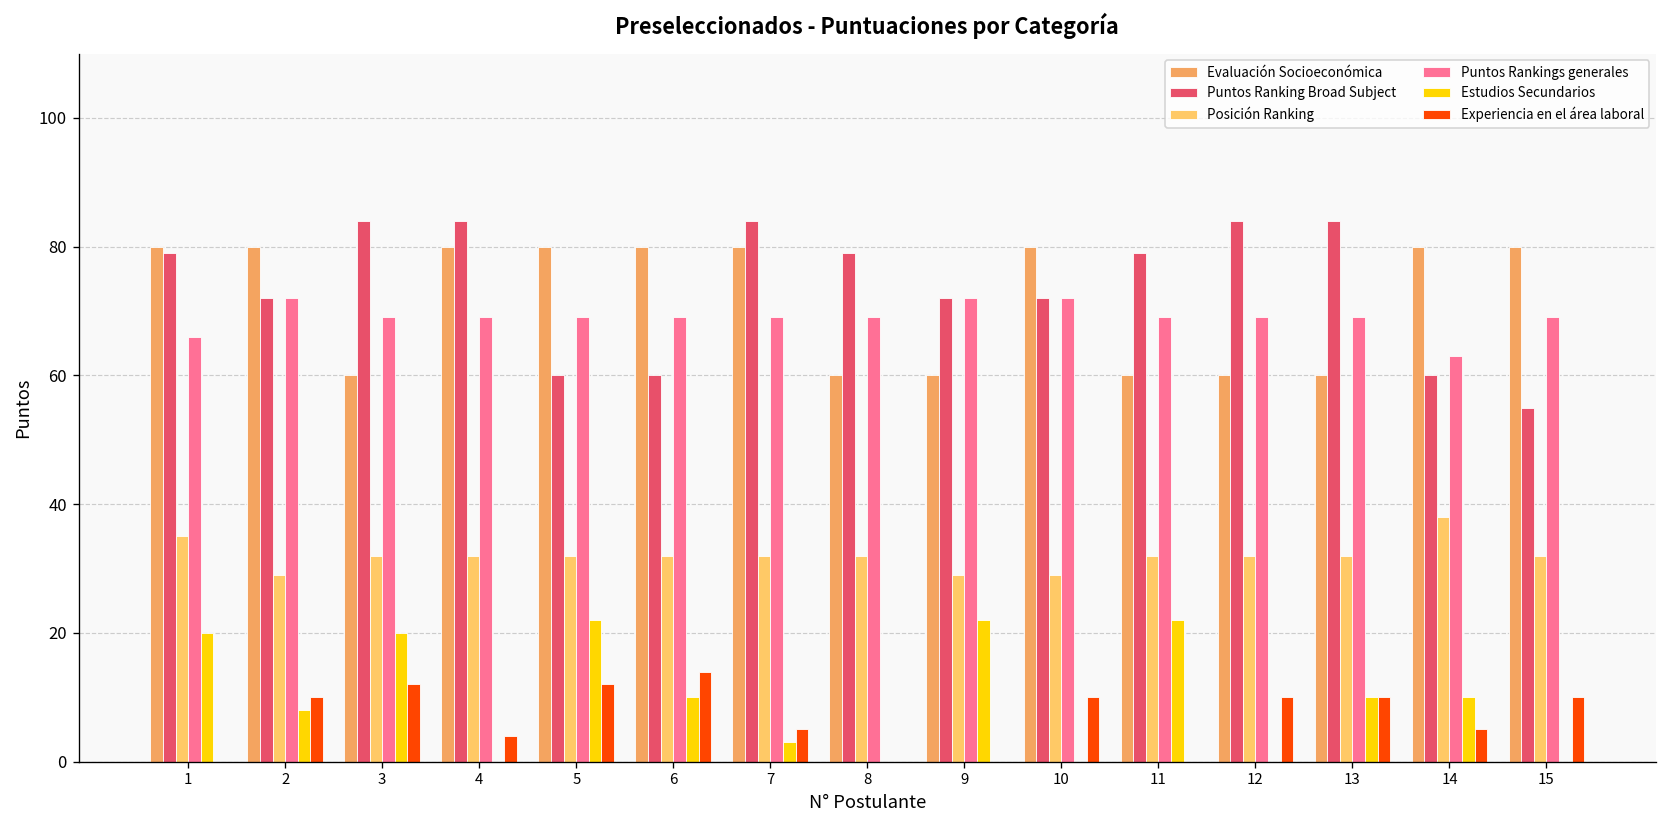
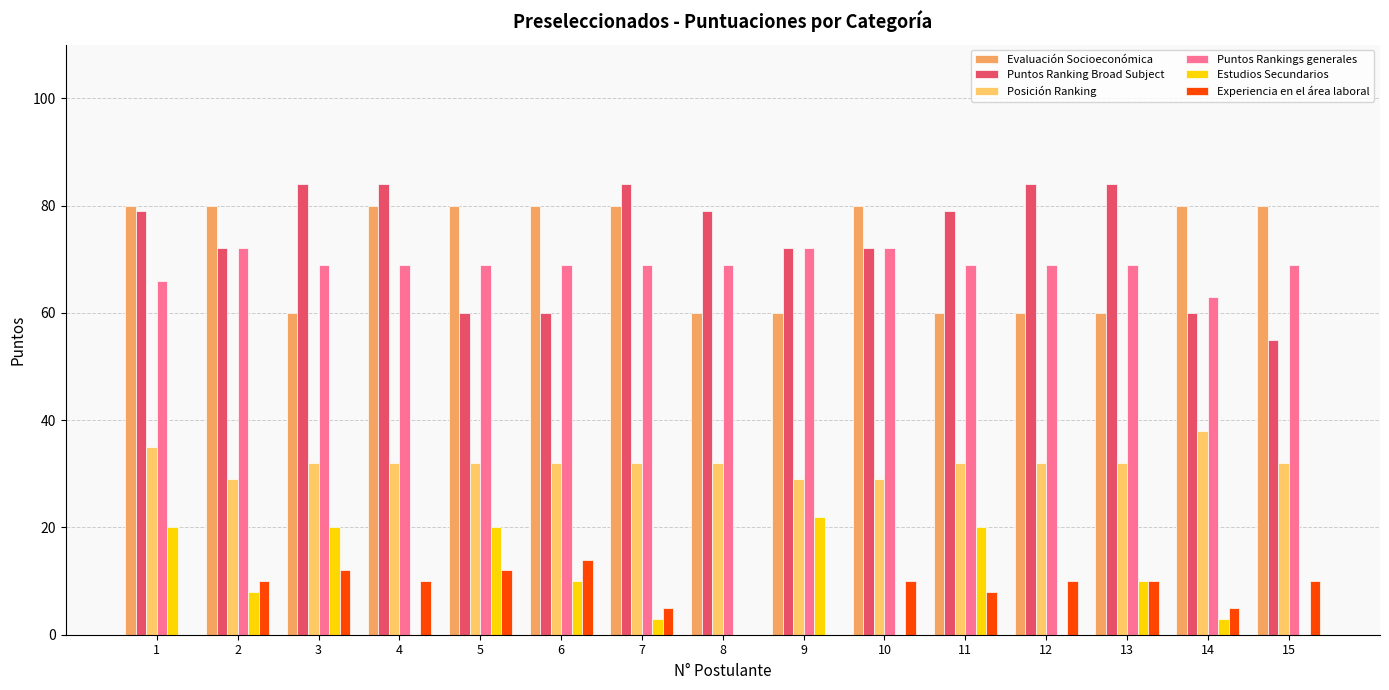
Experiencia en el área laboral, 4: 4 -> 10
Estudios Secundarios, 5: 22 -> 20
Estudios Secundarios, 11: 22 -> 20
Experiencia en el área laboral, 11: 0 -> 8
Estudios Secundarios, 14: 10 -> 3
